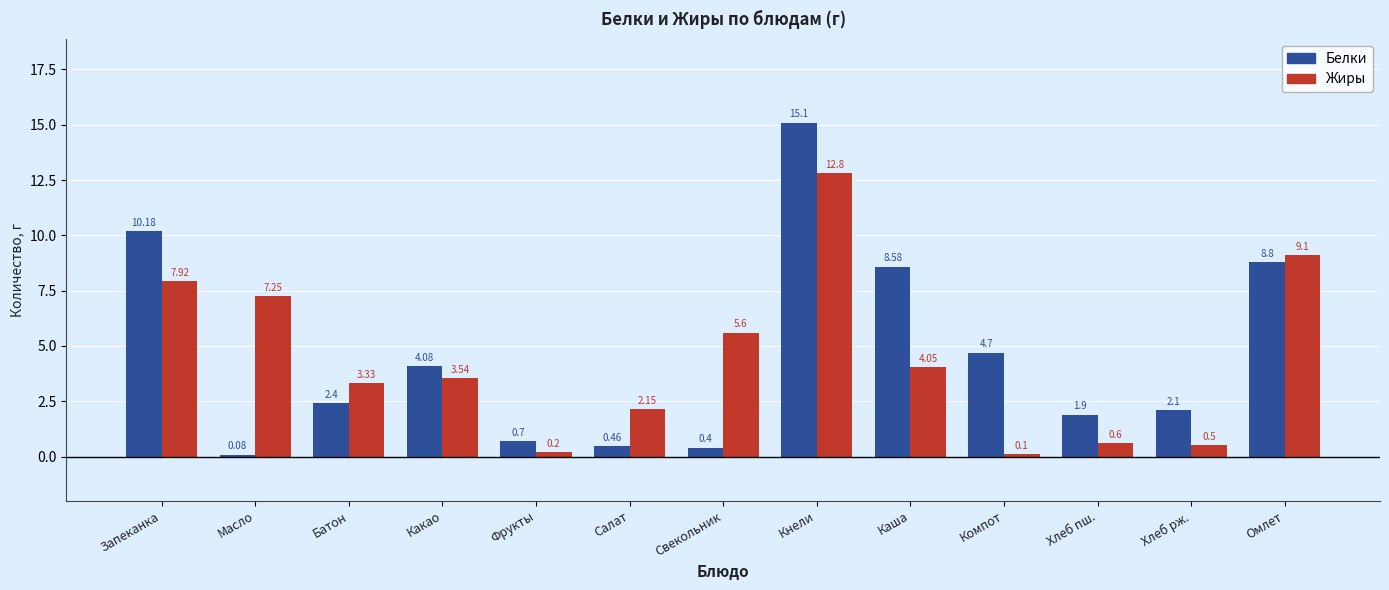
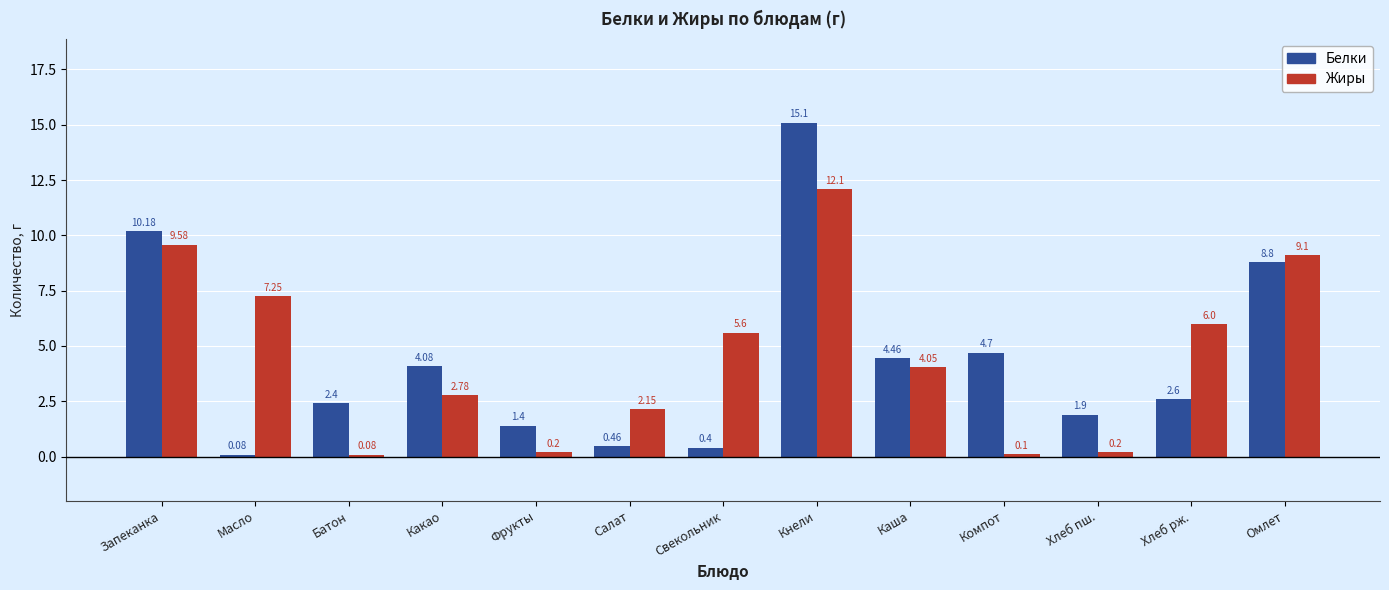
Жиры, Запеканка: 7.92 -> 9.58
Жиры, Батон: 3.33 -> 0.08
Жиры, Какао: 3.54 -> 2.78
Белки, Фрукты: 0.7 -> 1.4
Жиры, Кнели: 12.8 -> 12.1
Белки, Каша: 8.58 -> 4.46
Жиры, Хлеб пш.: 0.6 -> 0.2
Белки, Хлеб рж.: 2.1 -> 2.6
Жиры, Хлеб рж.: 0.5 -> 6.0
